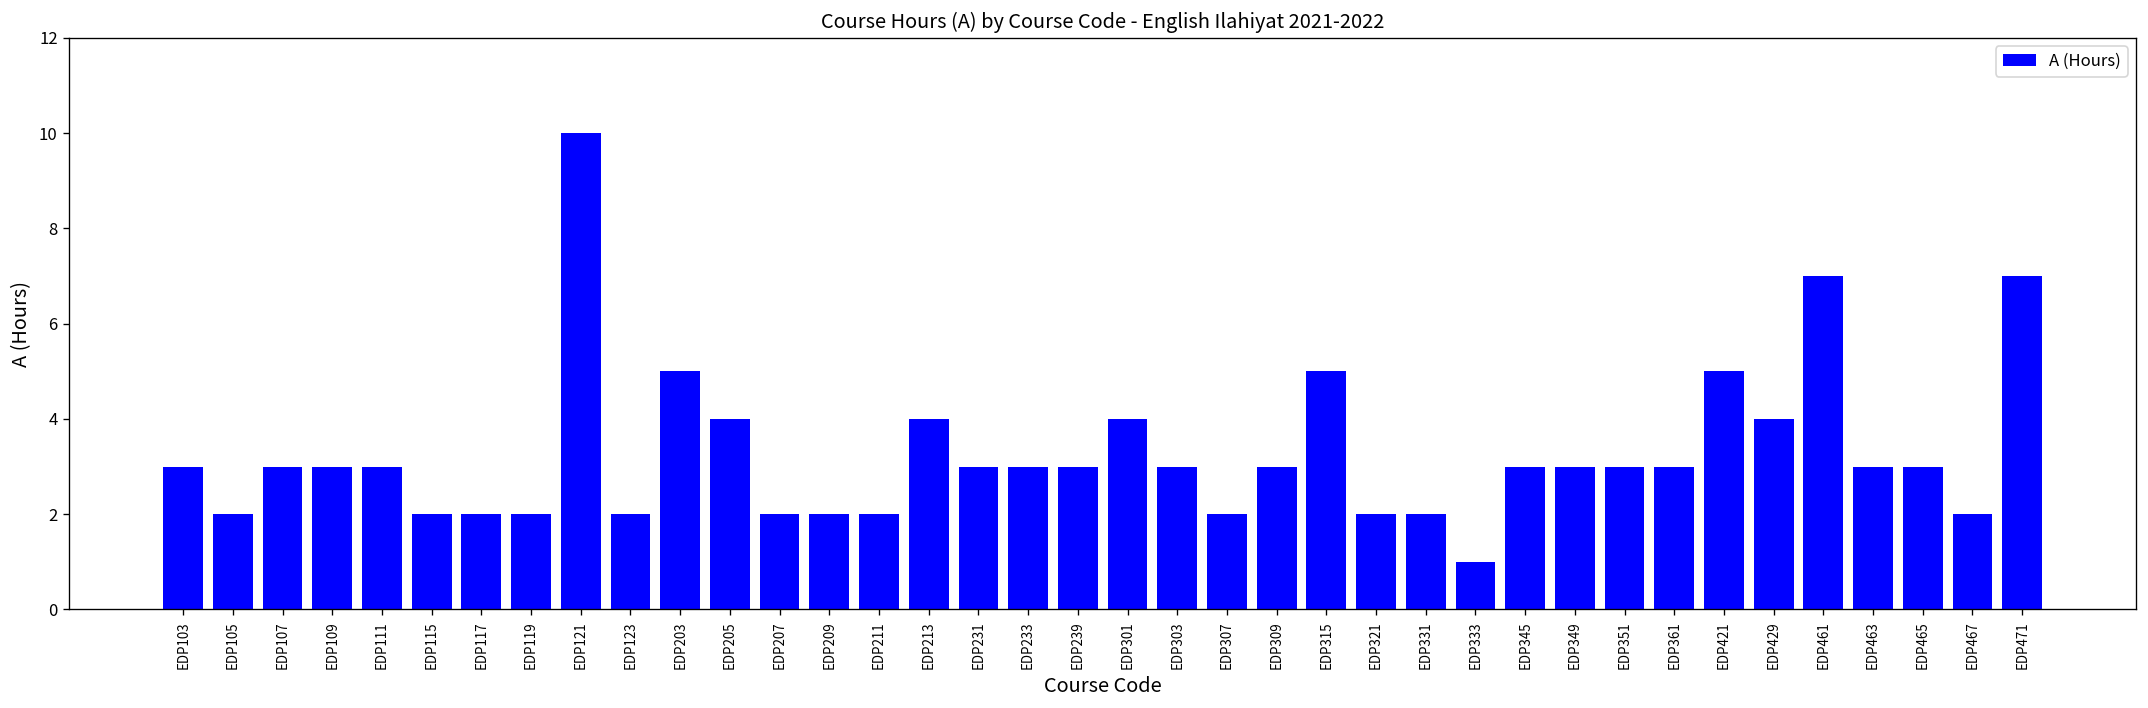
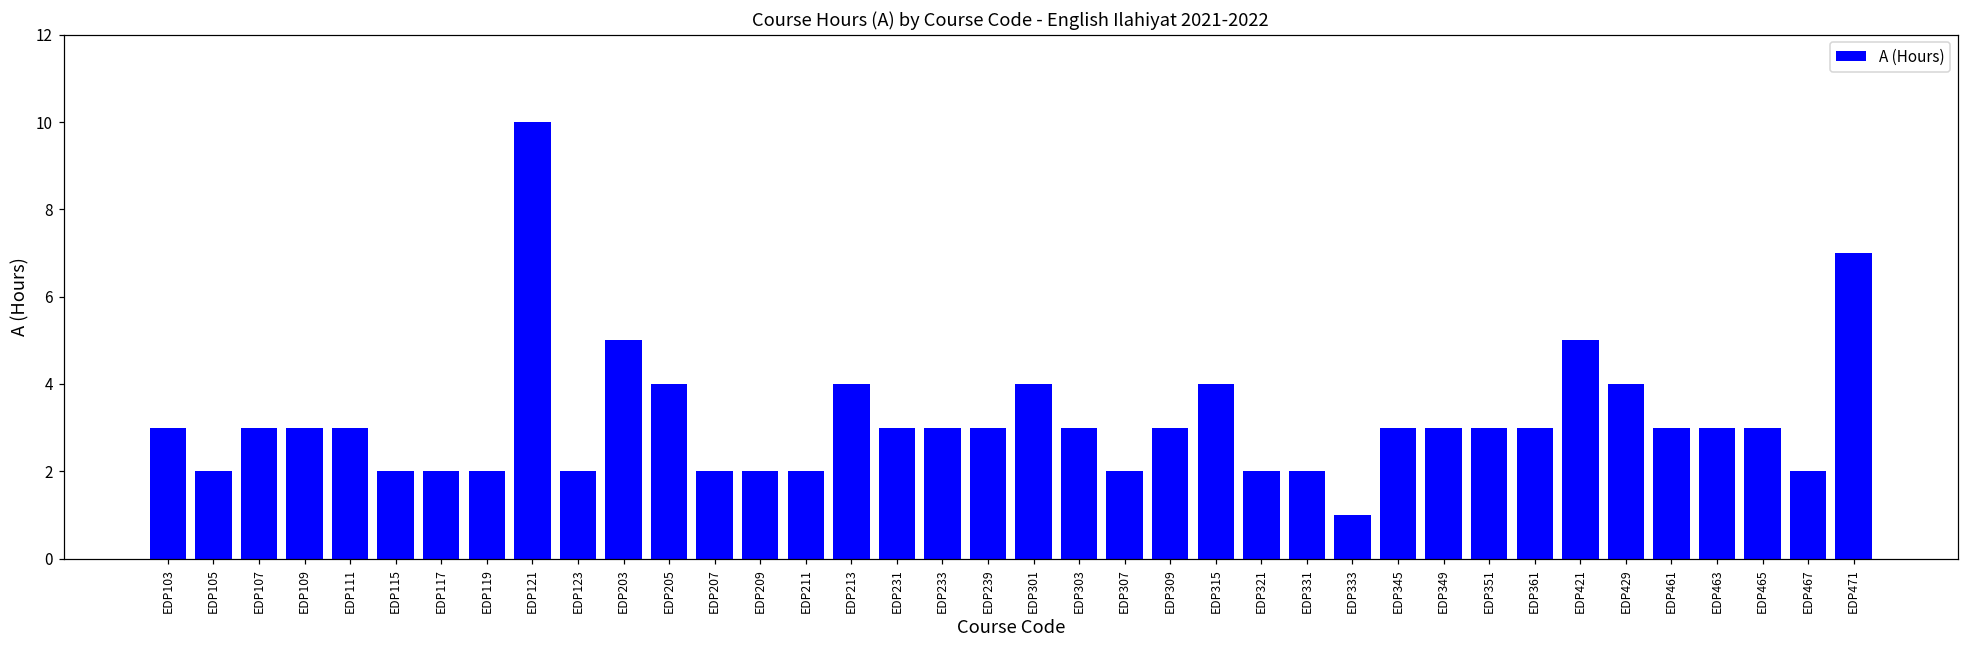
EDP315: 5 -> 4
EDP461: 7 -> 3
